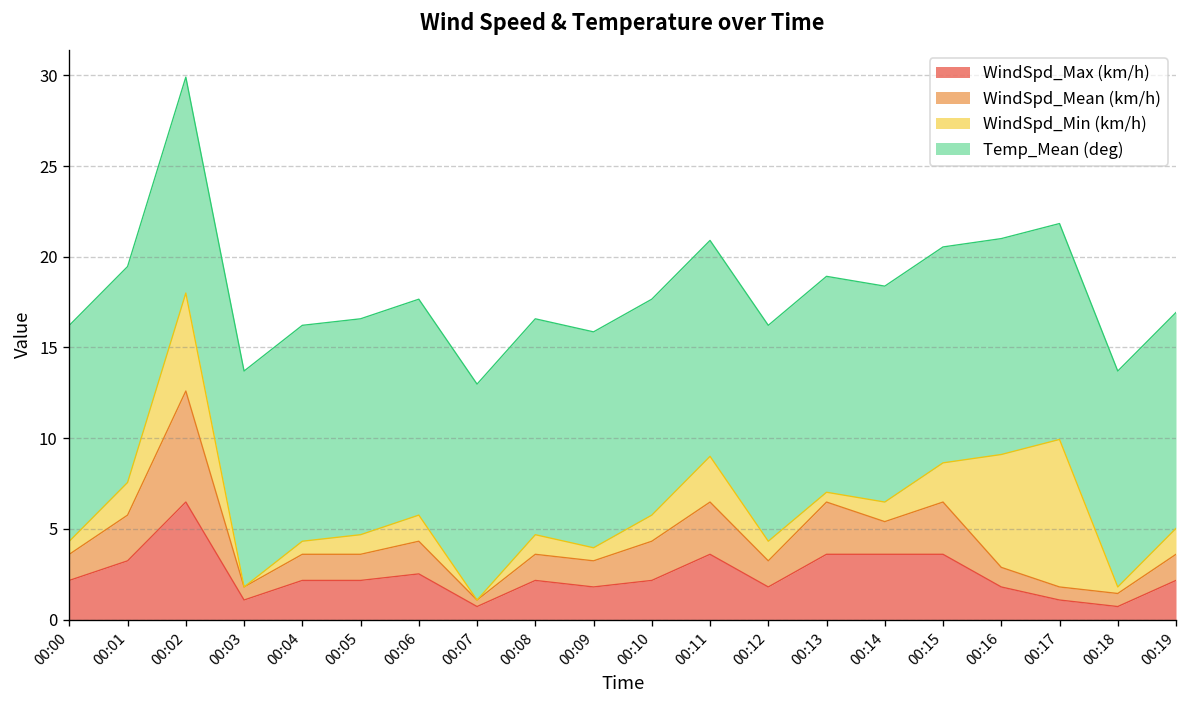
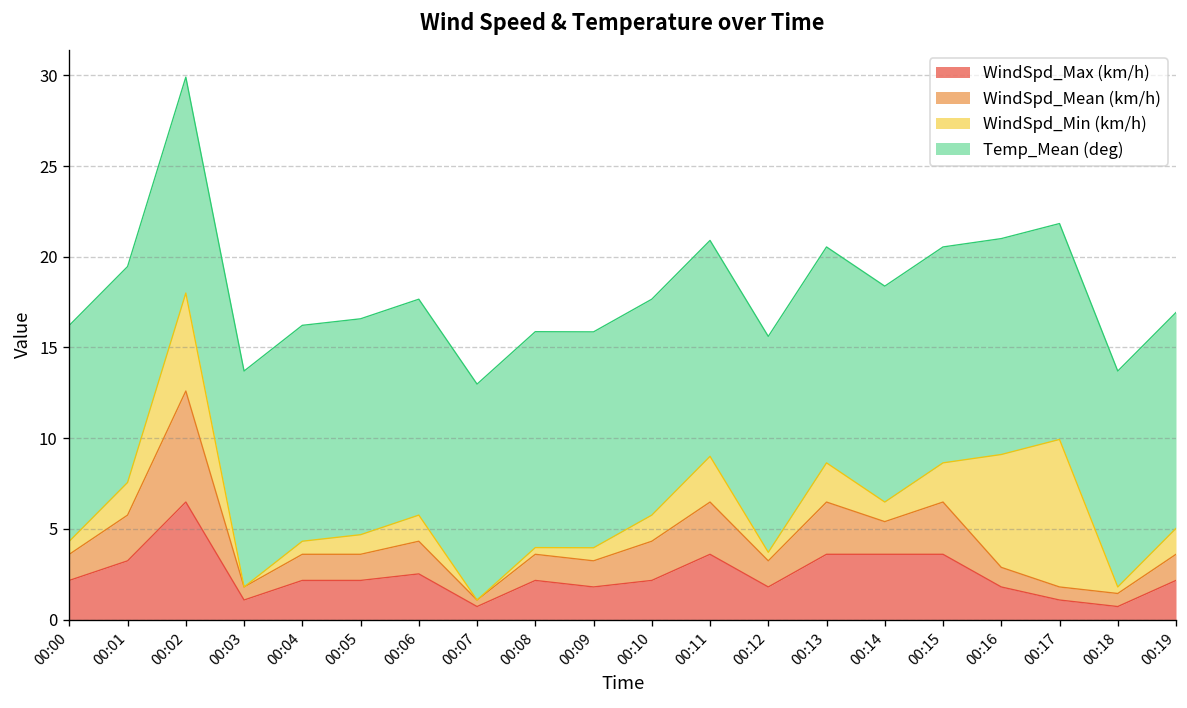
WindSpd_Min (km/h), 00:08: 1.1 -> 0.4
WindSpd_Min (km/h), 00:12: 1.1 -> 0.5
WindSpd_Min (km/h), 00:13: 0.5 -> 2.2
